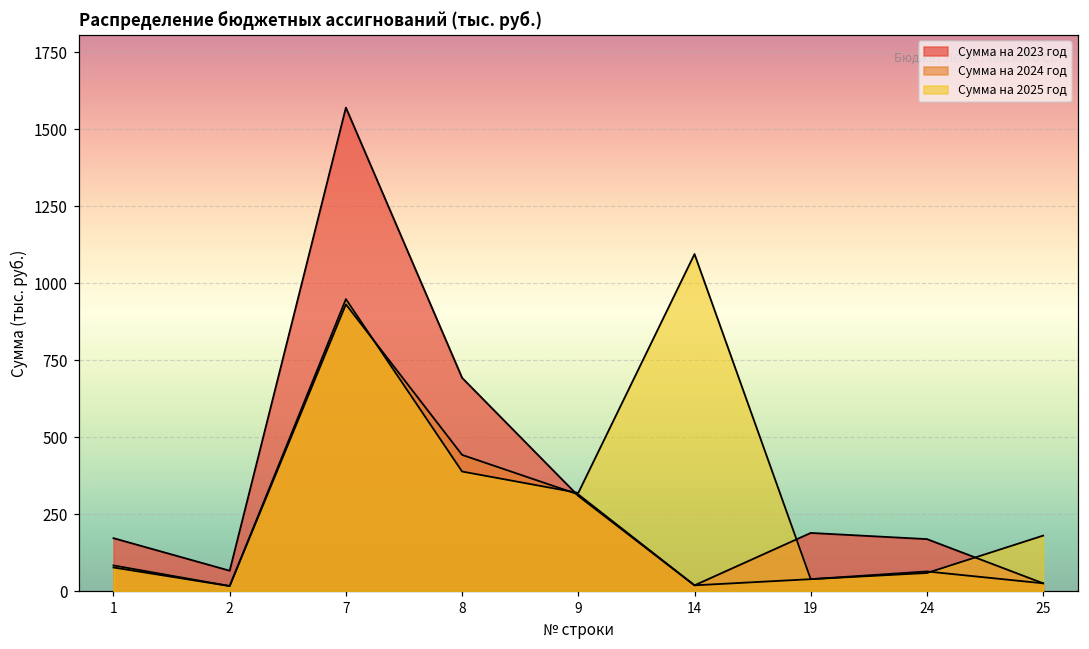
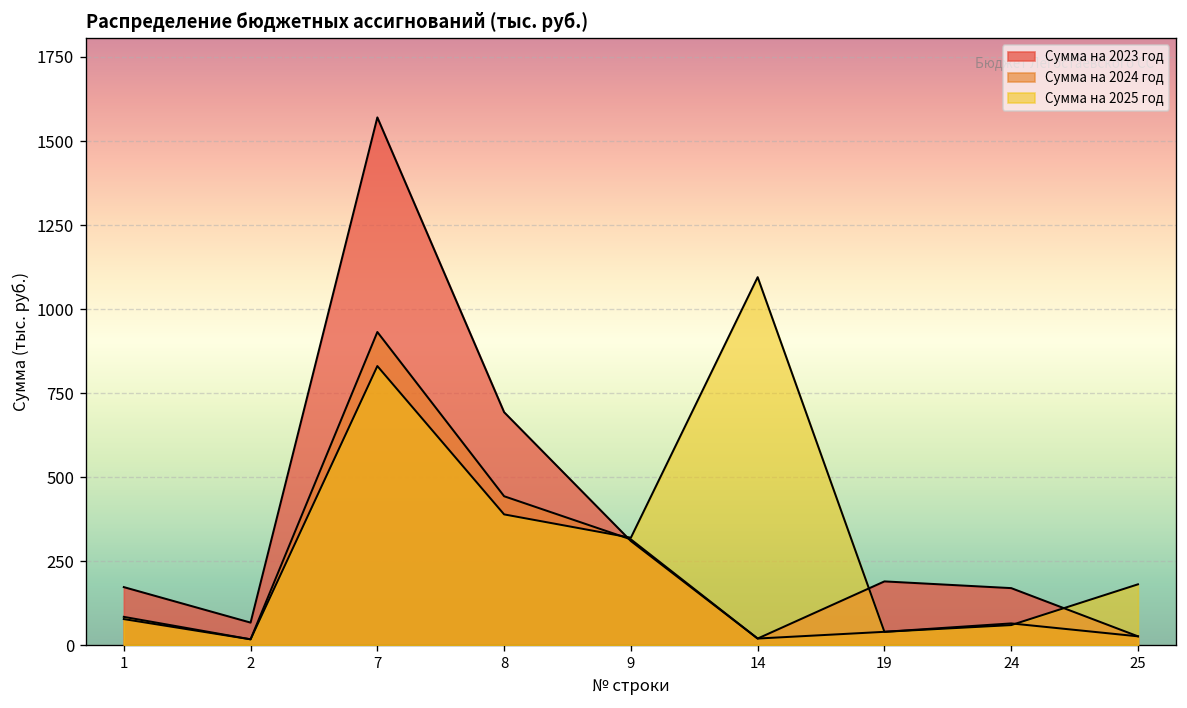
Сумма на 2025 год, 7: 950 -> 830
